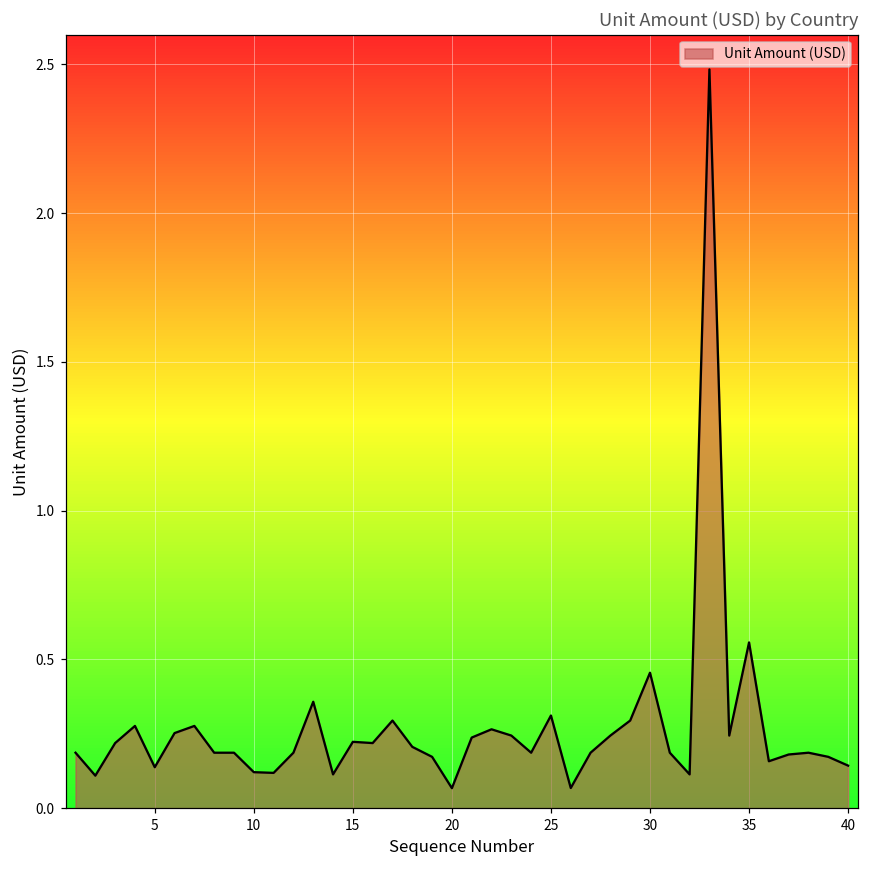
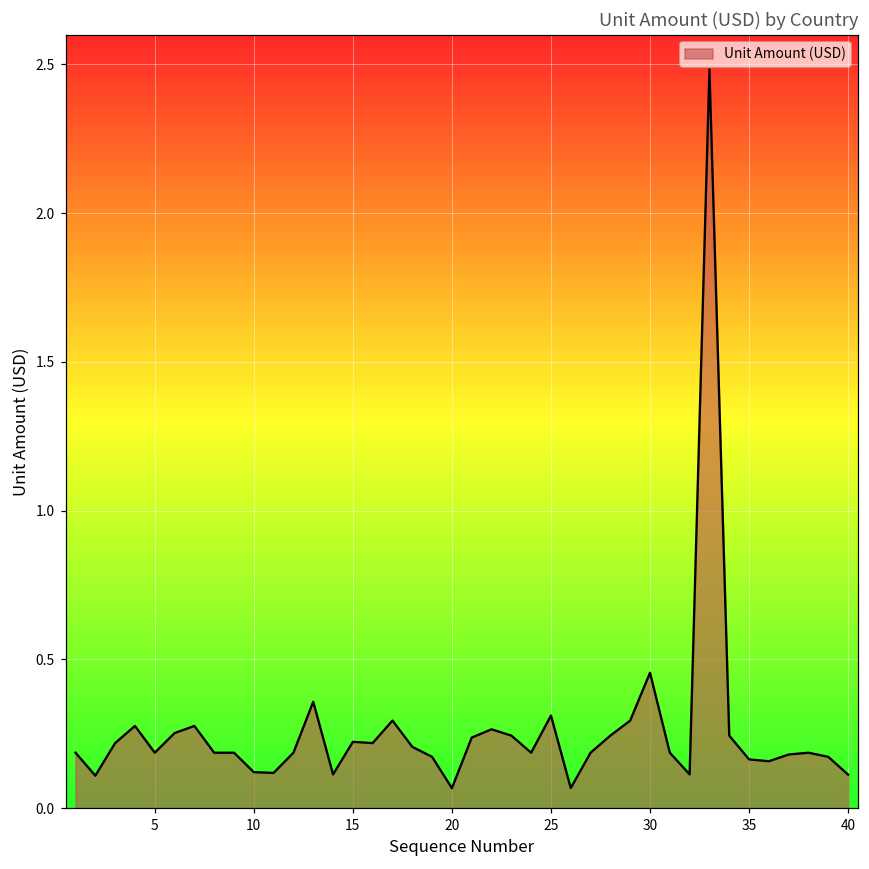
5: 0.14 -> 0.19
35: 0.56 -> 0.16
40: 0.14 -> 0.11
